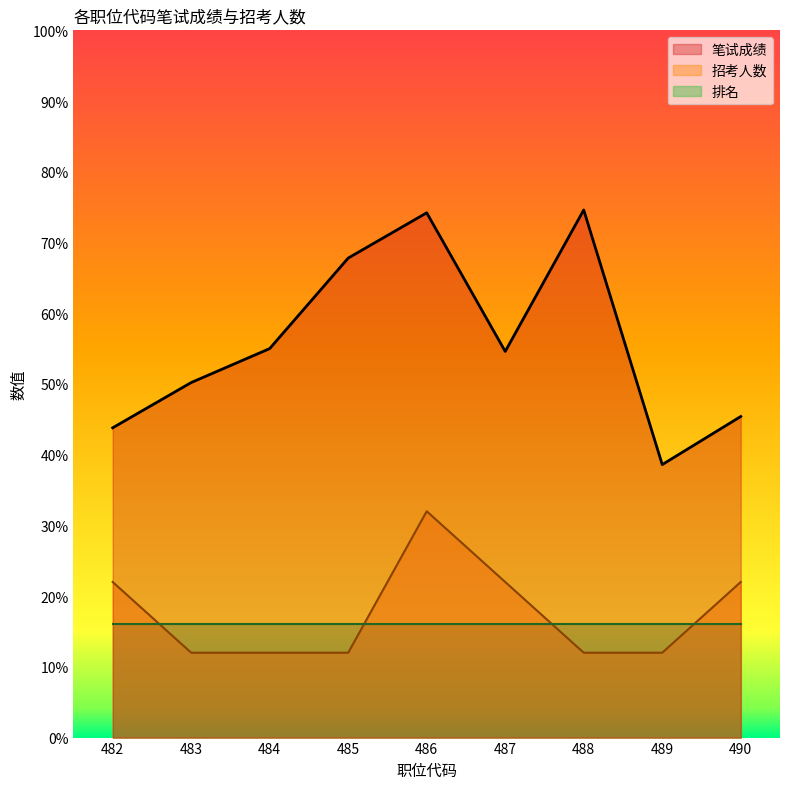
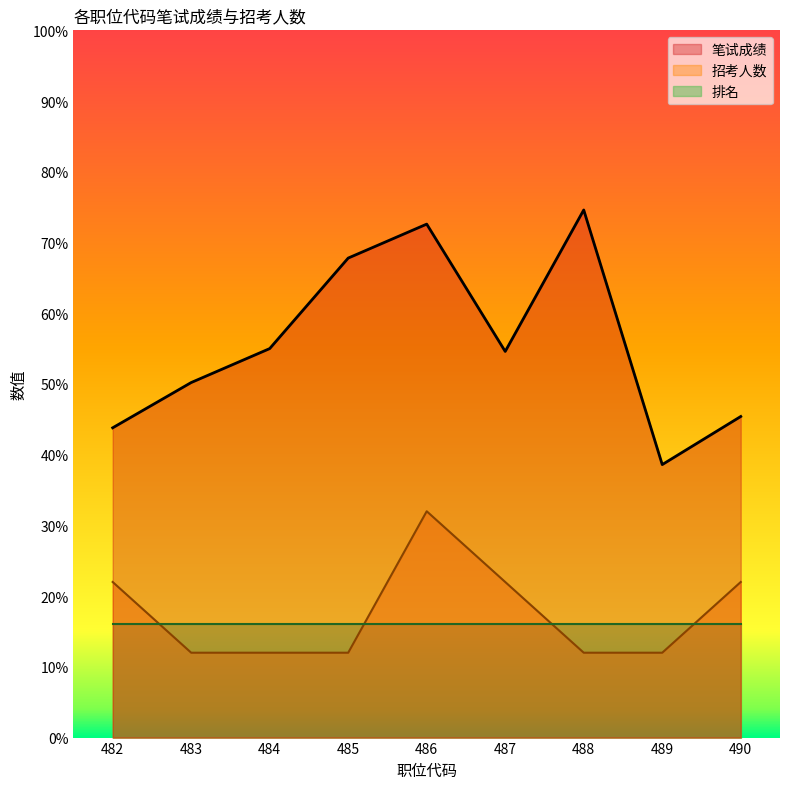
笔试成绩, 486: 74% -> 73%
